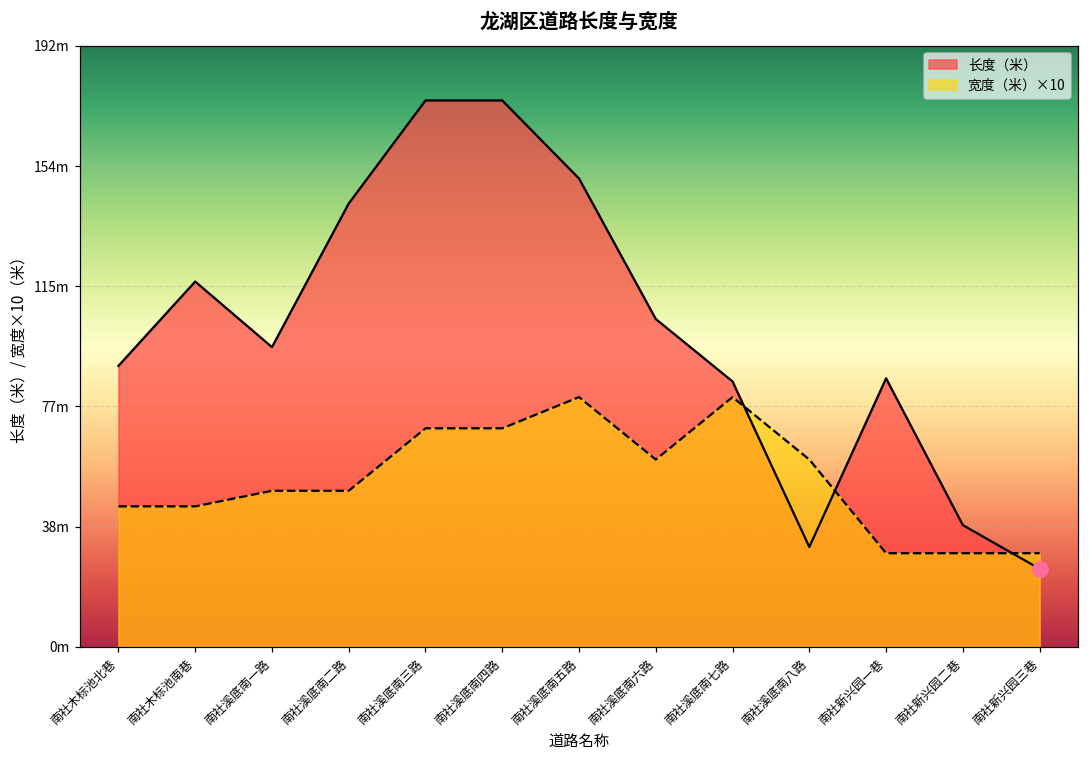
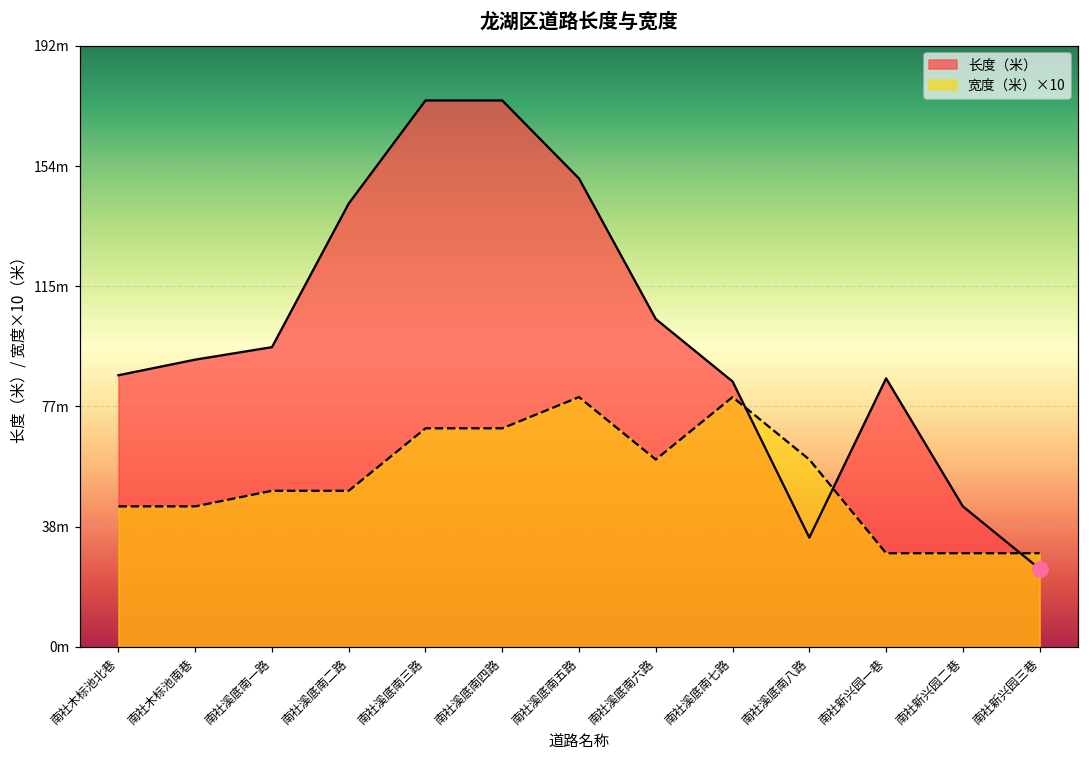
长度（米）, 南社木标池北巷: 90m -> 87m
长度（米）, 南社木标池南巷: 117m -> 92m
长度（米）, 南社溪底南八路: 32m -> 35m
长度（米）, 南社新兴园二巷: 39m -> 45m
